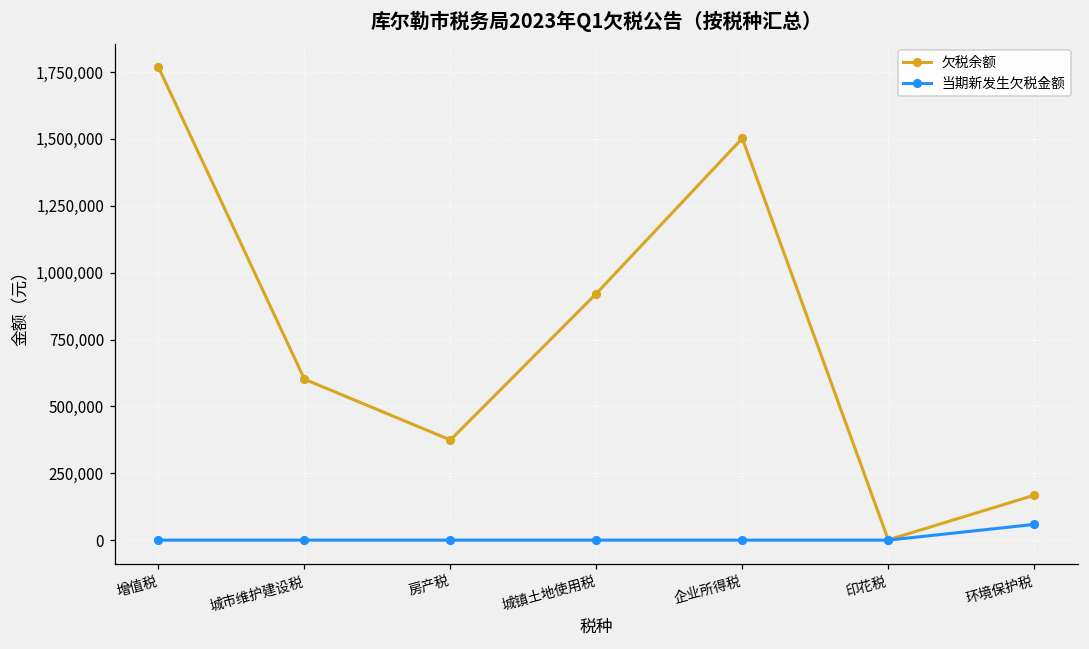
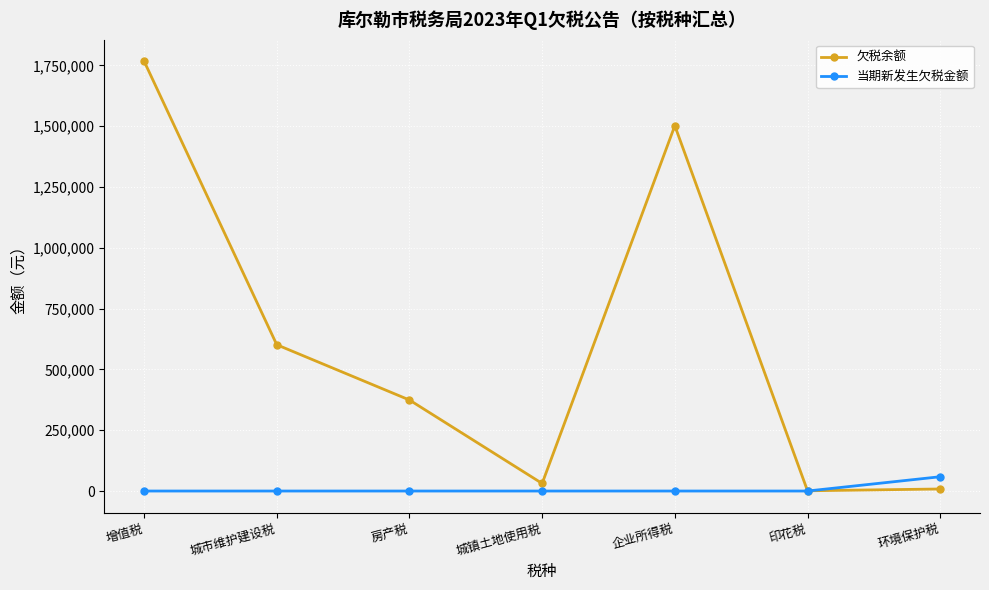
欠税余额, 城镇土地使用税: 920,000 -> 30,000
欠税余额, 环境保护税: 170,000 -> 10,000
